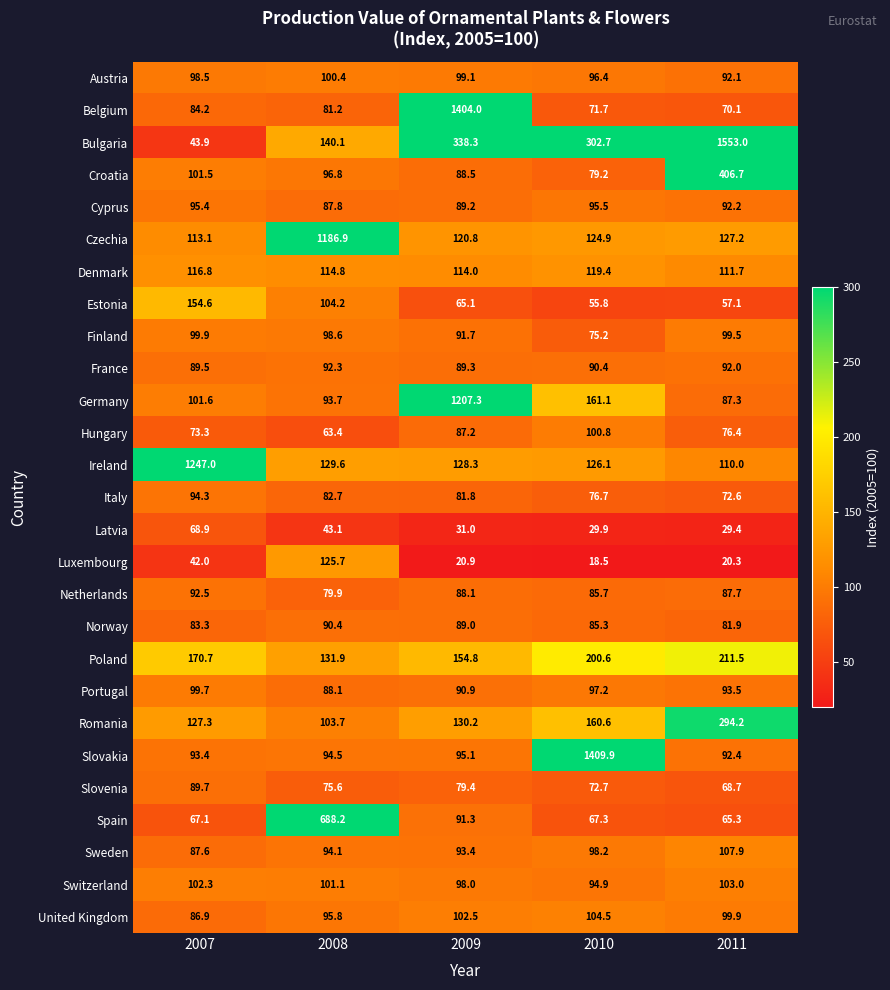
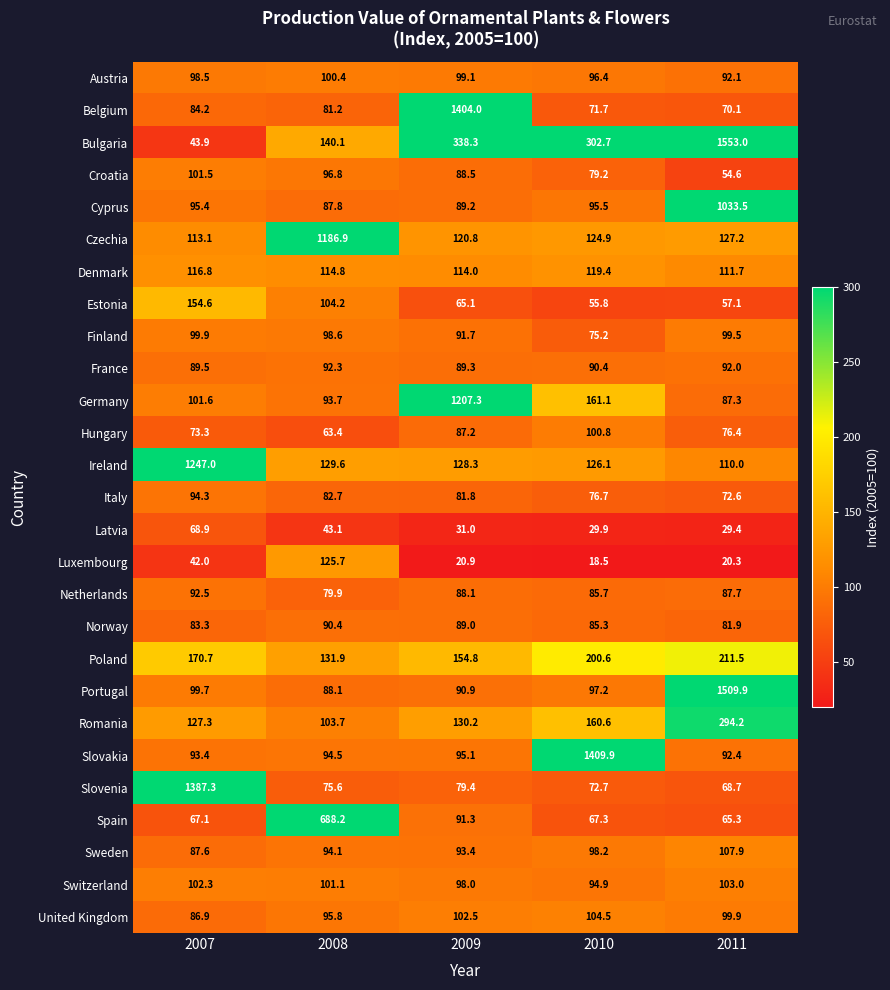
Croatia, 2011: 406.7 -> 54.6
Cyprus, 2011: 92.2 -> 1033.5
Portugal, 2011: 93.5 -> 1509.9
Slovenia, 2007: 89.7 -> 1387.3
